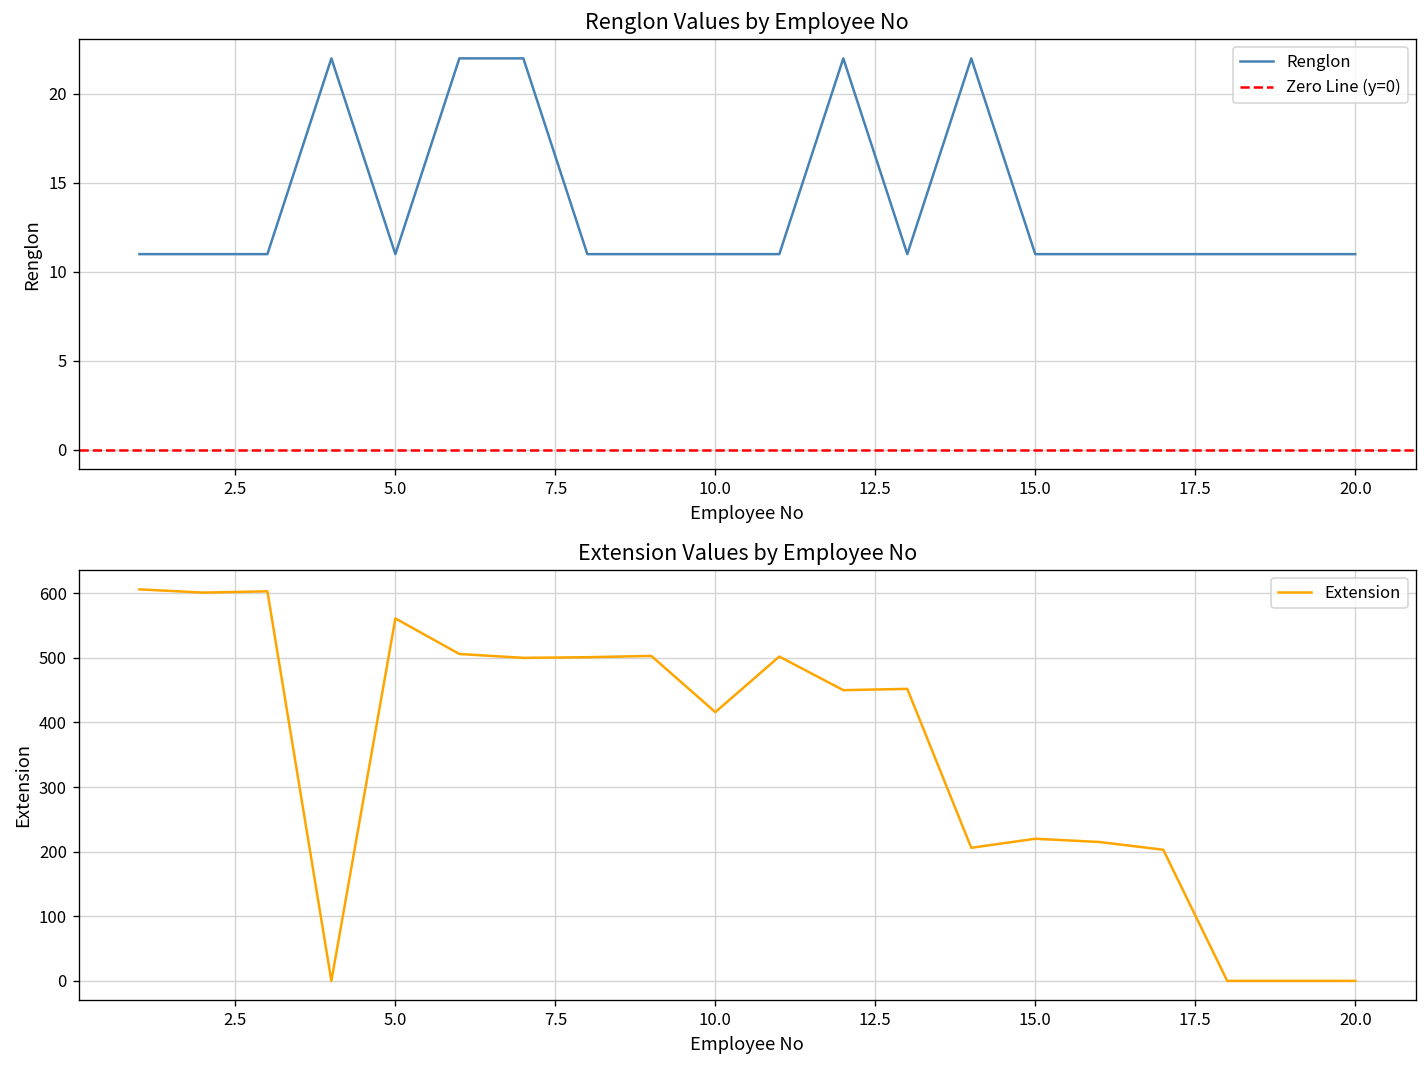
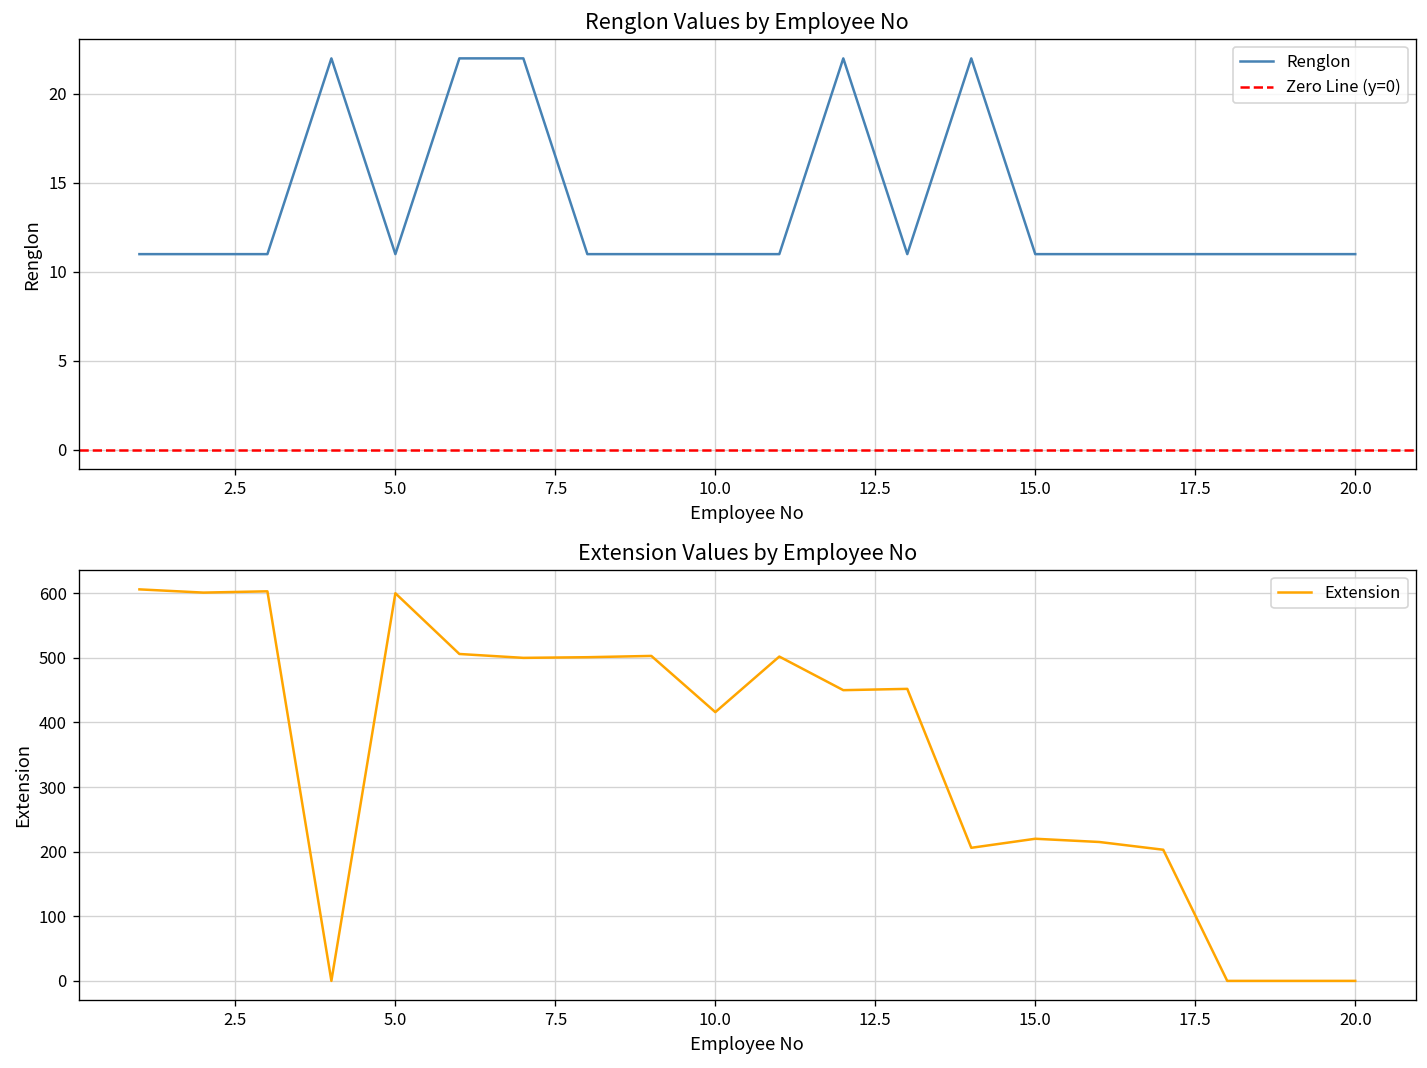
Extension Values by Employee No, 5.0: 560 -> 600
